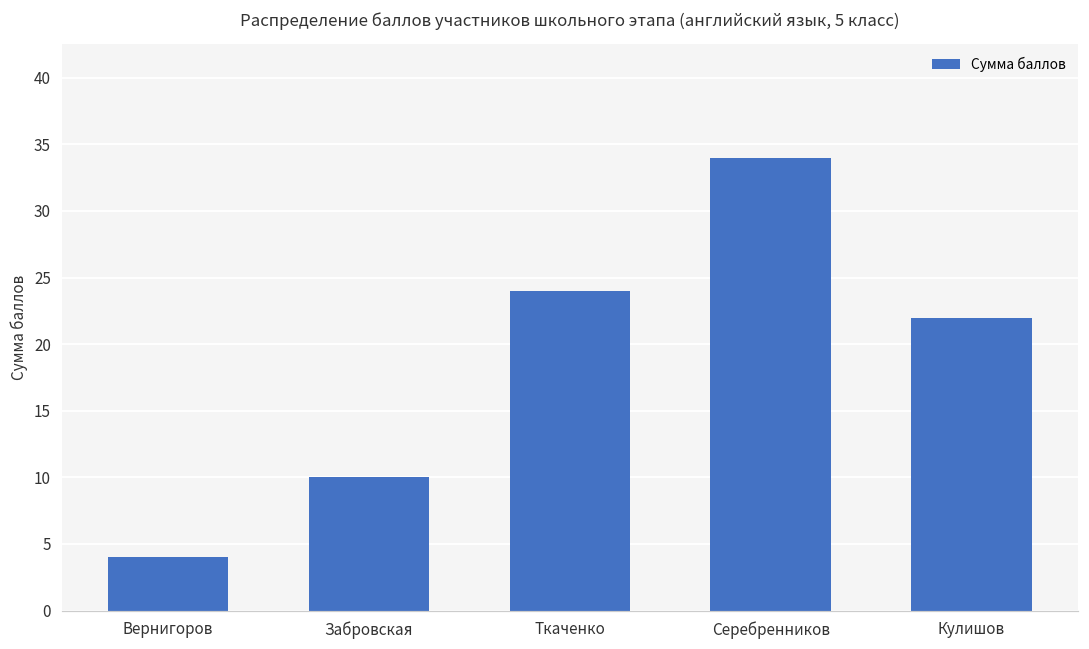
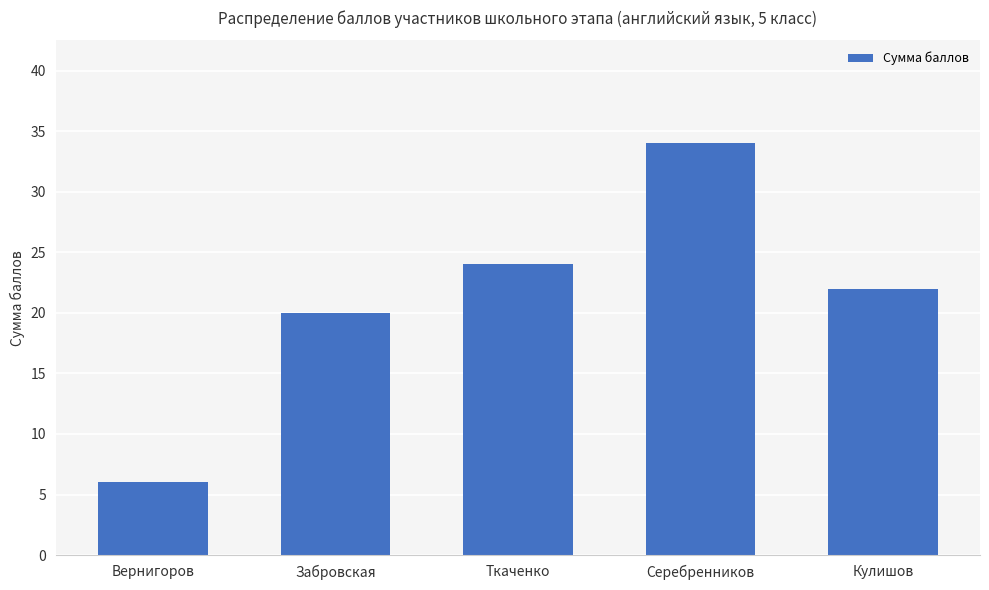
Вернигоров: 4 -> 6
Забровская: 10 -> 20
